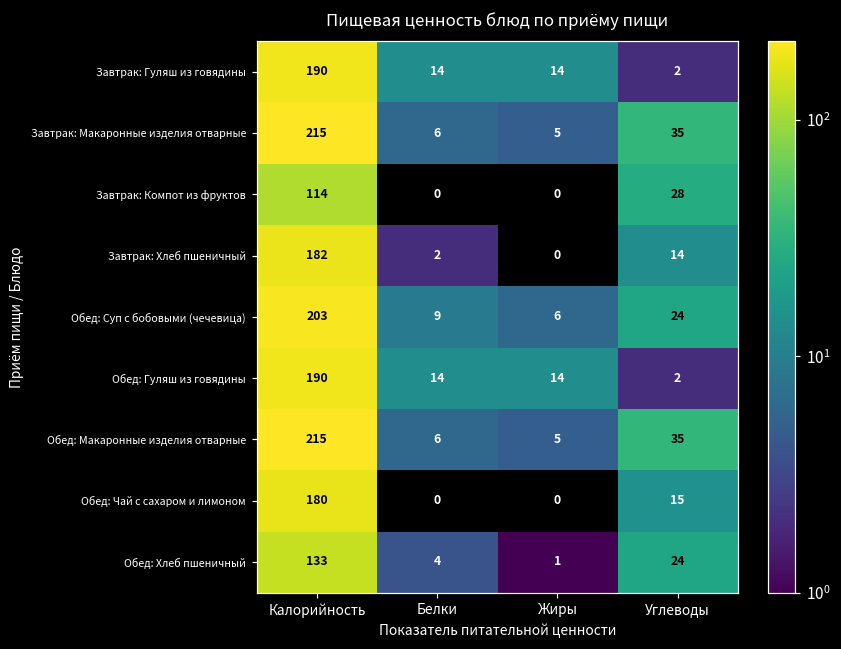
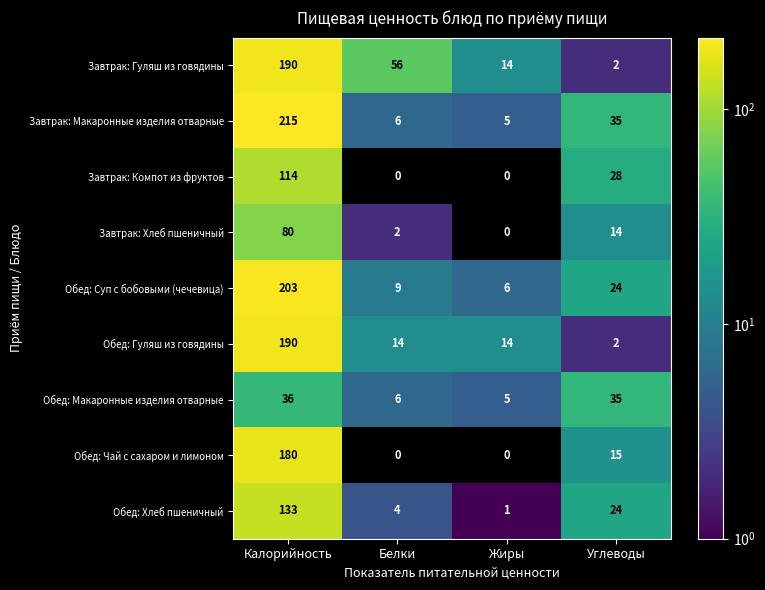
Завтрак: Гуляш из говядины, Белки: 14 -> 56
Завтрак: Хлеб пшеничный, Калорийность: 182 -> 80
Обед: Макаронные изделия отварные, Калорийность: 215 -> 36
